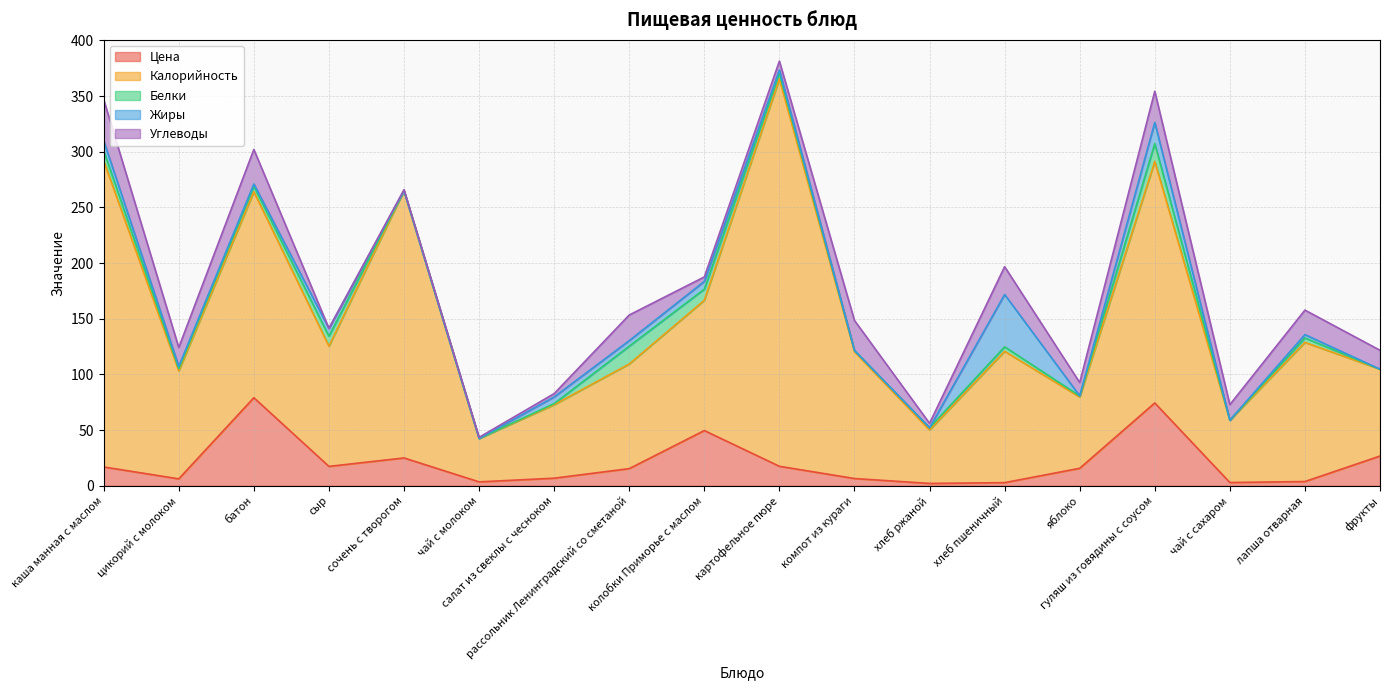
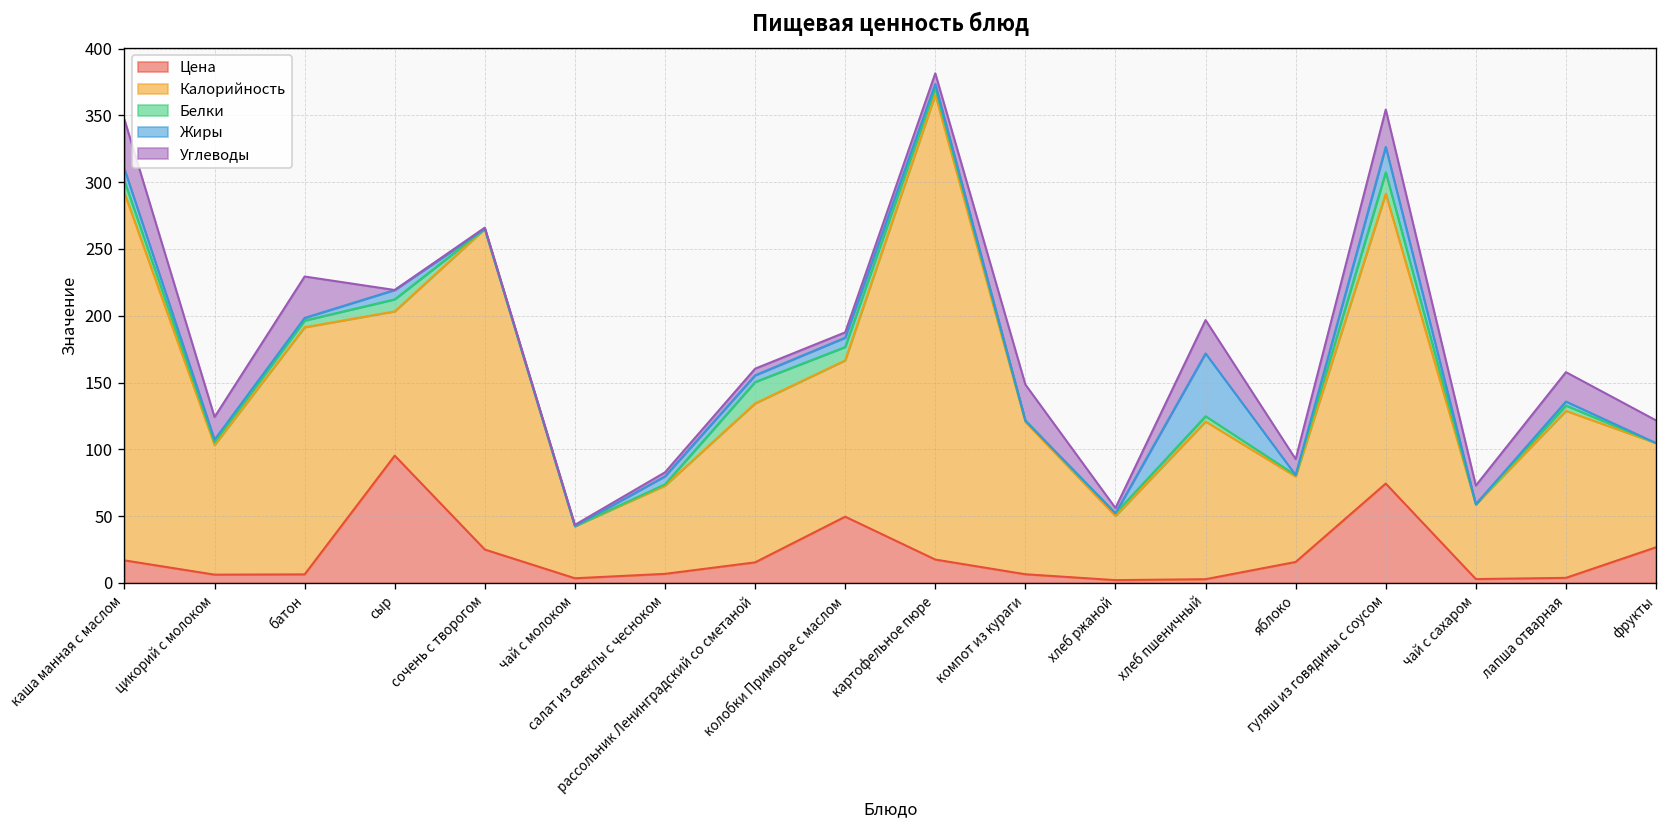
Цена, батон: 79 -> 6
Цена, сыр: 17 -> 95
Калорийность, рассольник Ленинградский со сметаной: 94 -> 119
Углеводы, рассольник Ленинградский со сметаной: 23 -> 5
